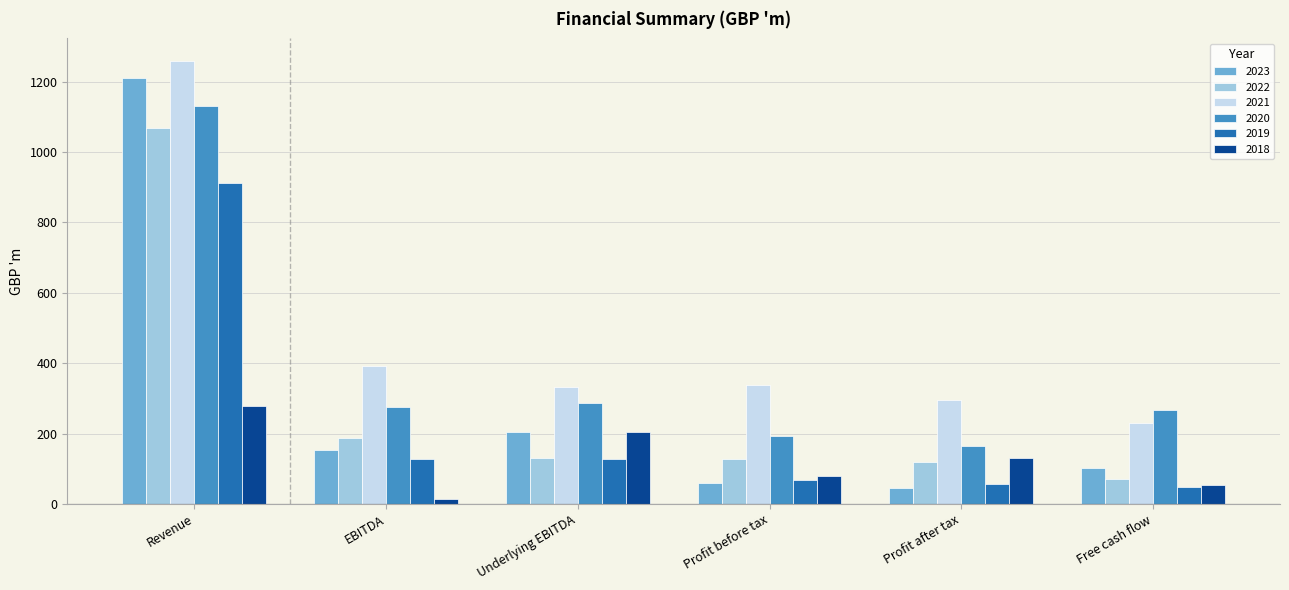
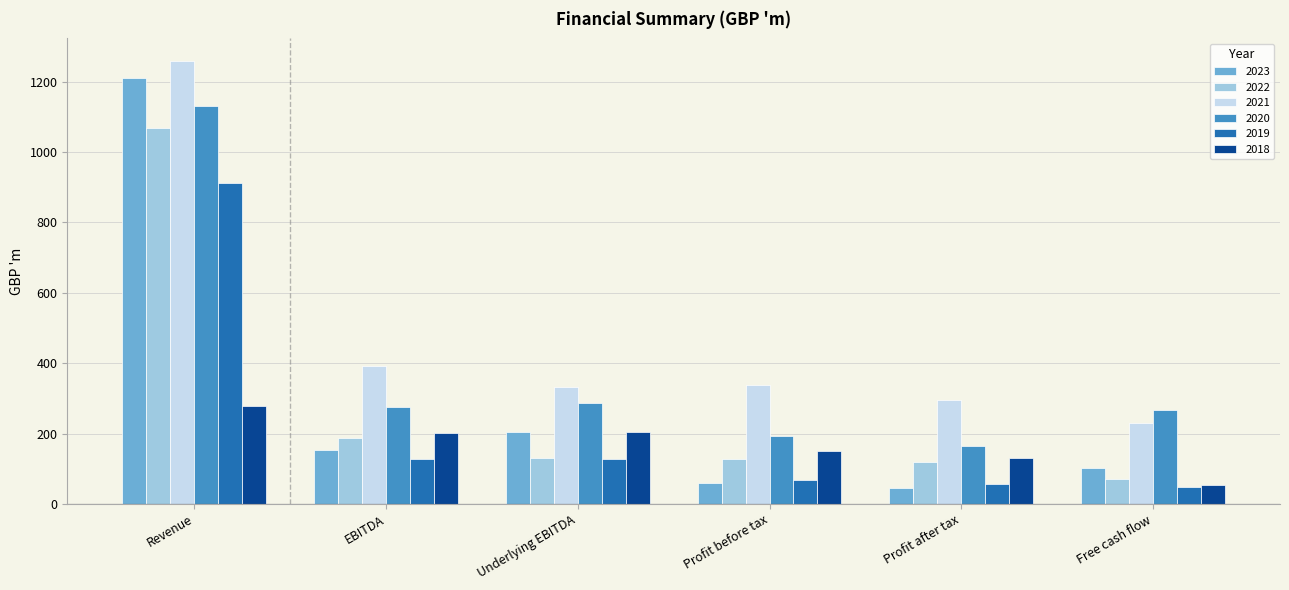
2018, EBITDA: 10 -> 200
2018, Profit before tax: 80 -> 150
